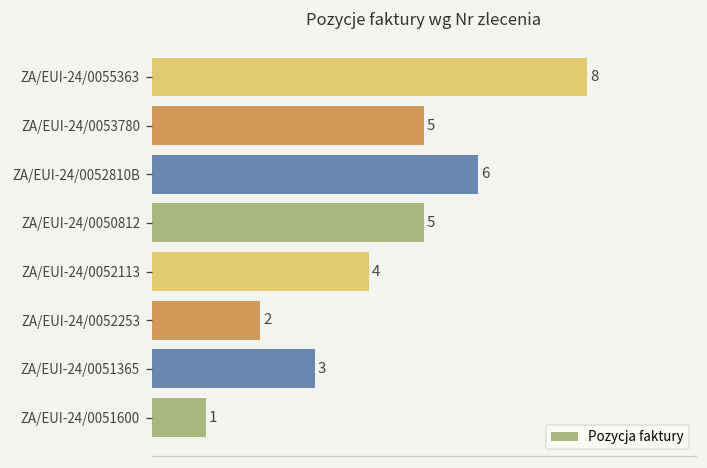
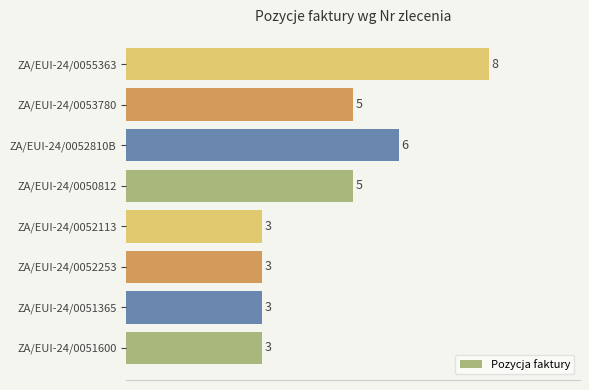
ZA/EUI-24/0052113: 4 -> 3
ZA/EUI-24/0052253: 2 -> 3
ZA/EUI-24/0051600: 1 -> 3
